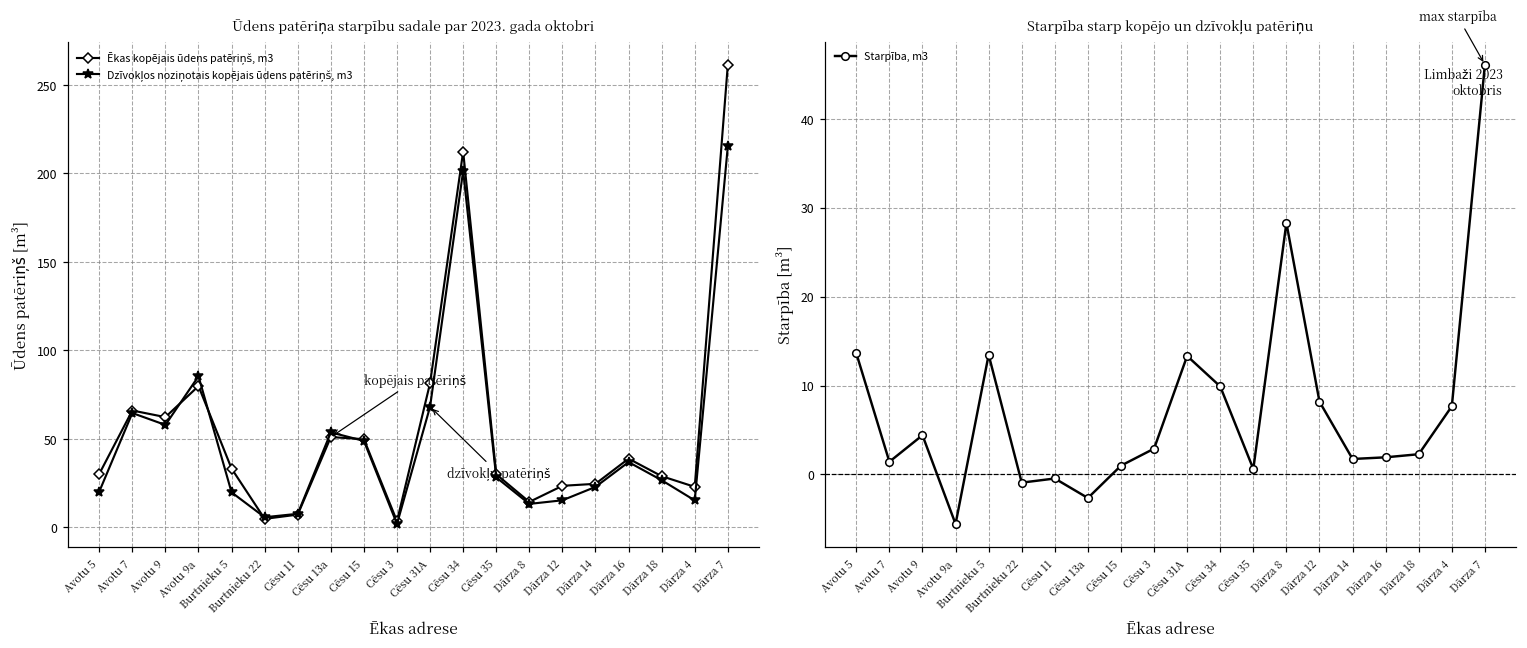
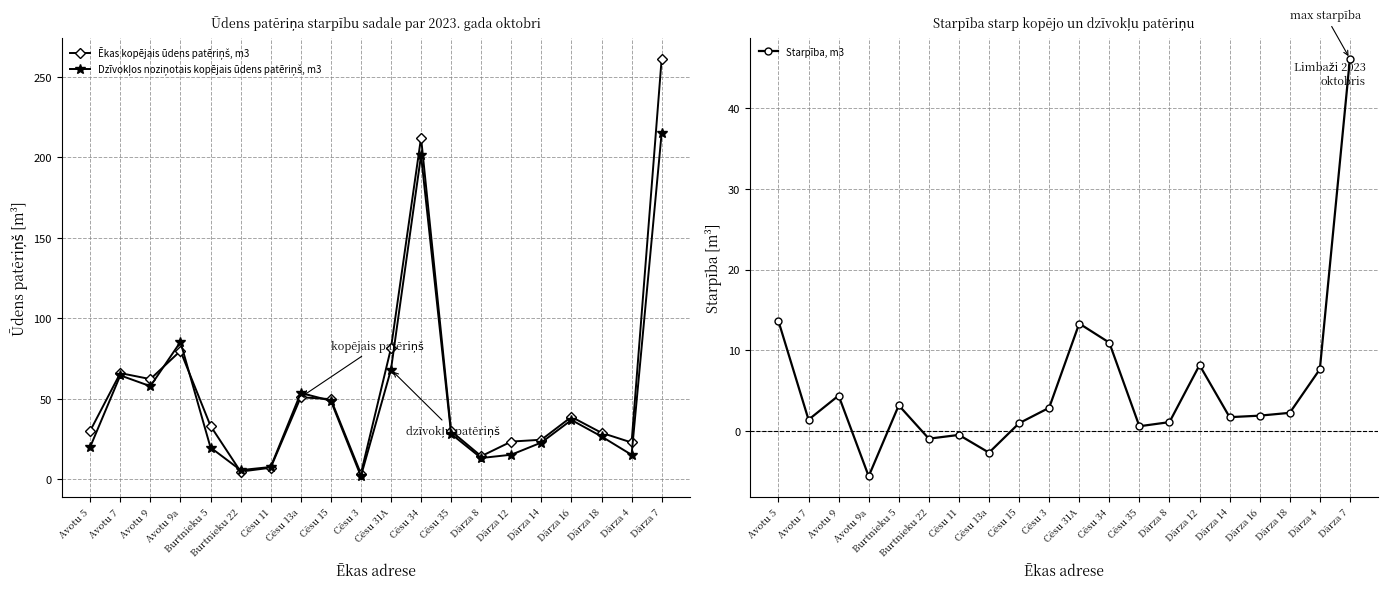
Starpība starp kopējo un dzīvokļu patēriņu, Burtnieku 5: 13 -> 3
Starpība starp kopējo un dzīvokļu patēriņu, Cēsu 34: 10 -> 11
Starpība starp kopējo un dzīvokļu patēriņu, Dārza 8: 28 -> 1
